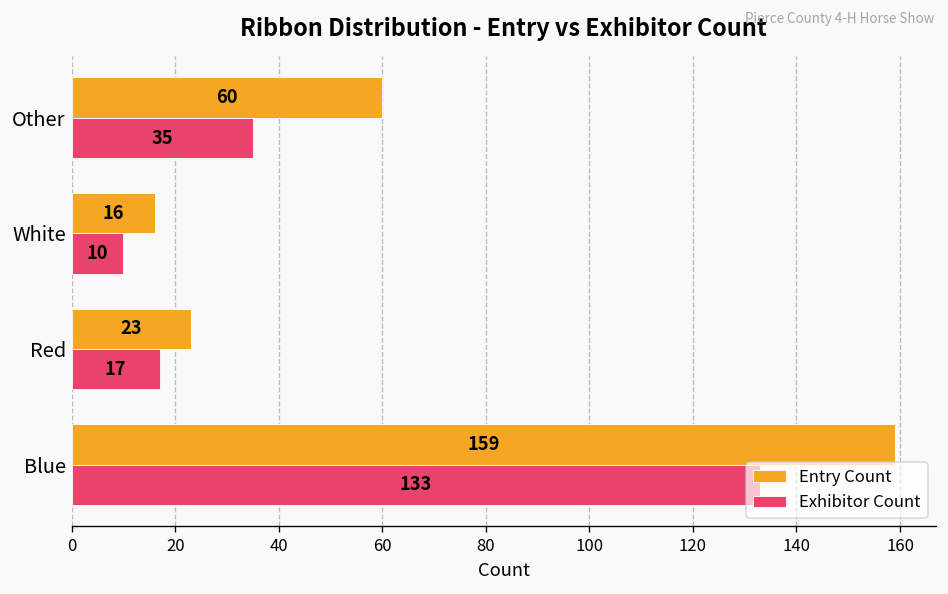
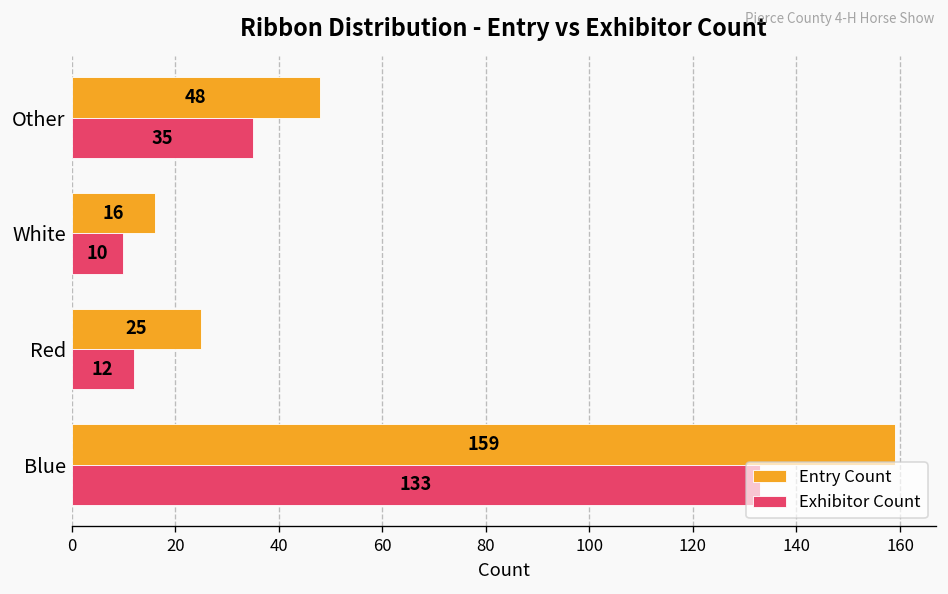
Entry Count, Other: 60 -> 48
Entry Count, Red: 23 -> 25
Exhibitor Count, Red: 17 -> 12
